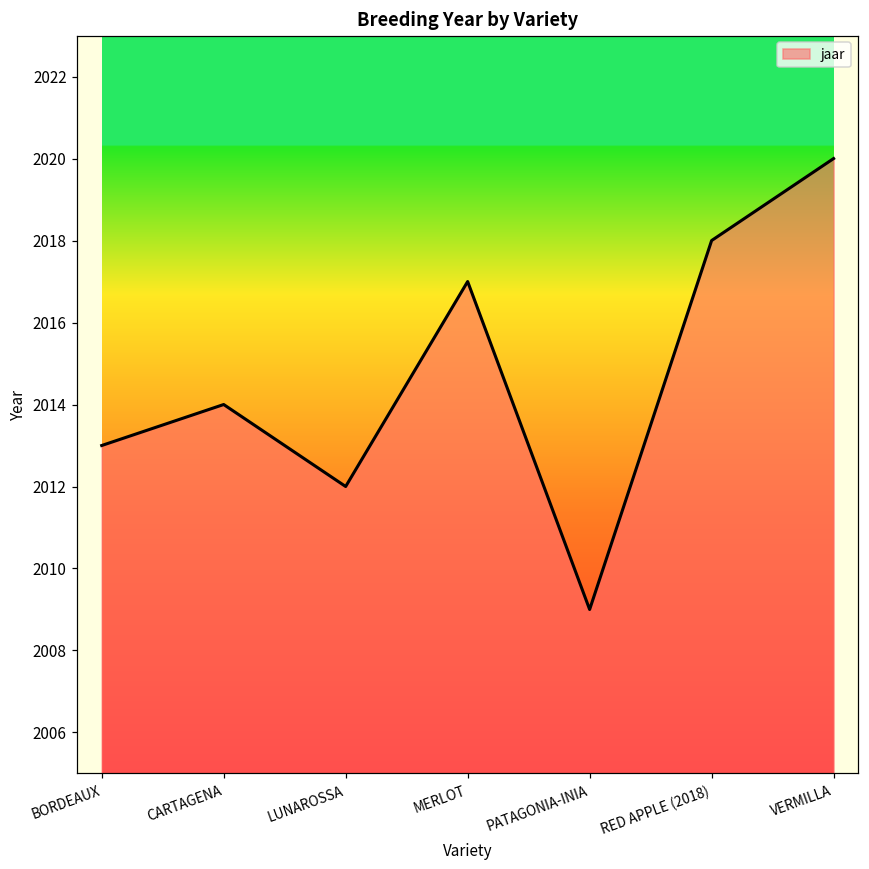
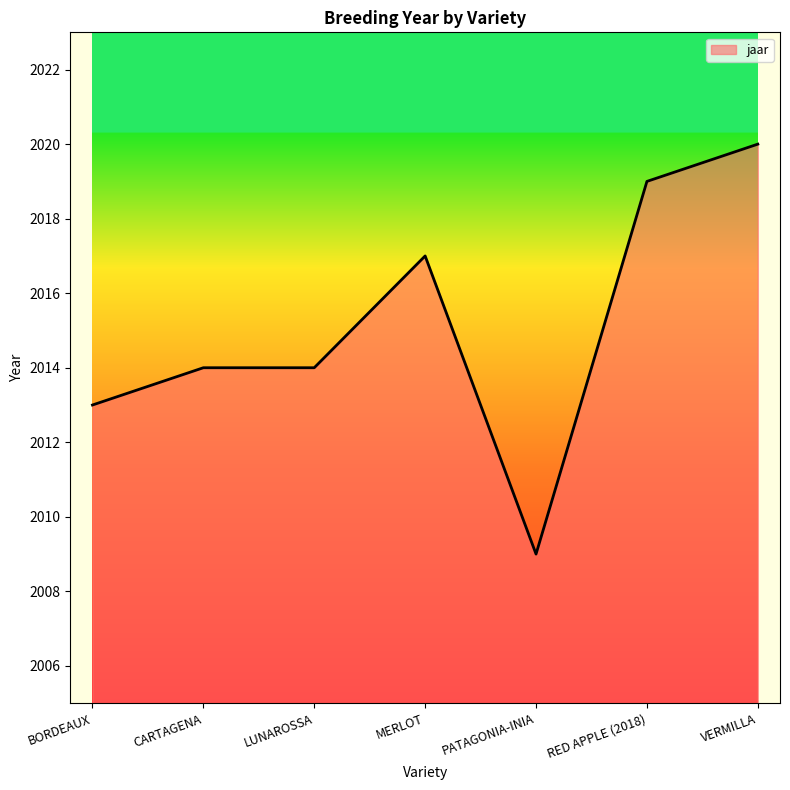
LUNAROSSA: 2012 -> 2014
RED APPLE (2018): 2018 -> 2019
